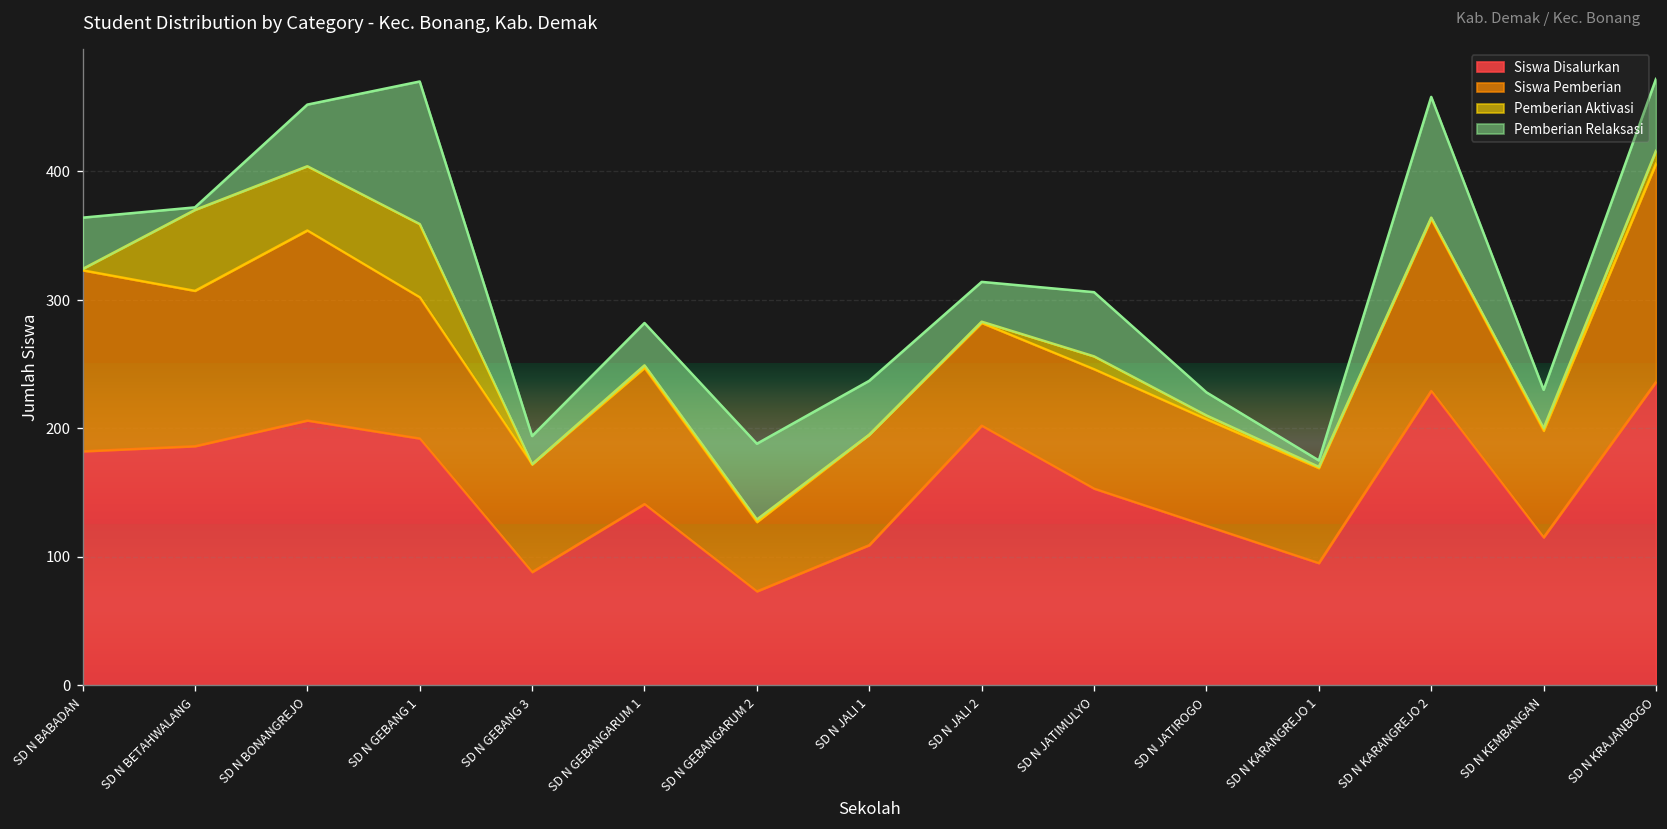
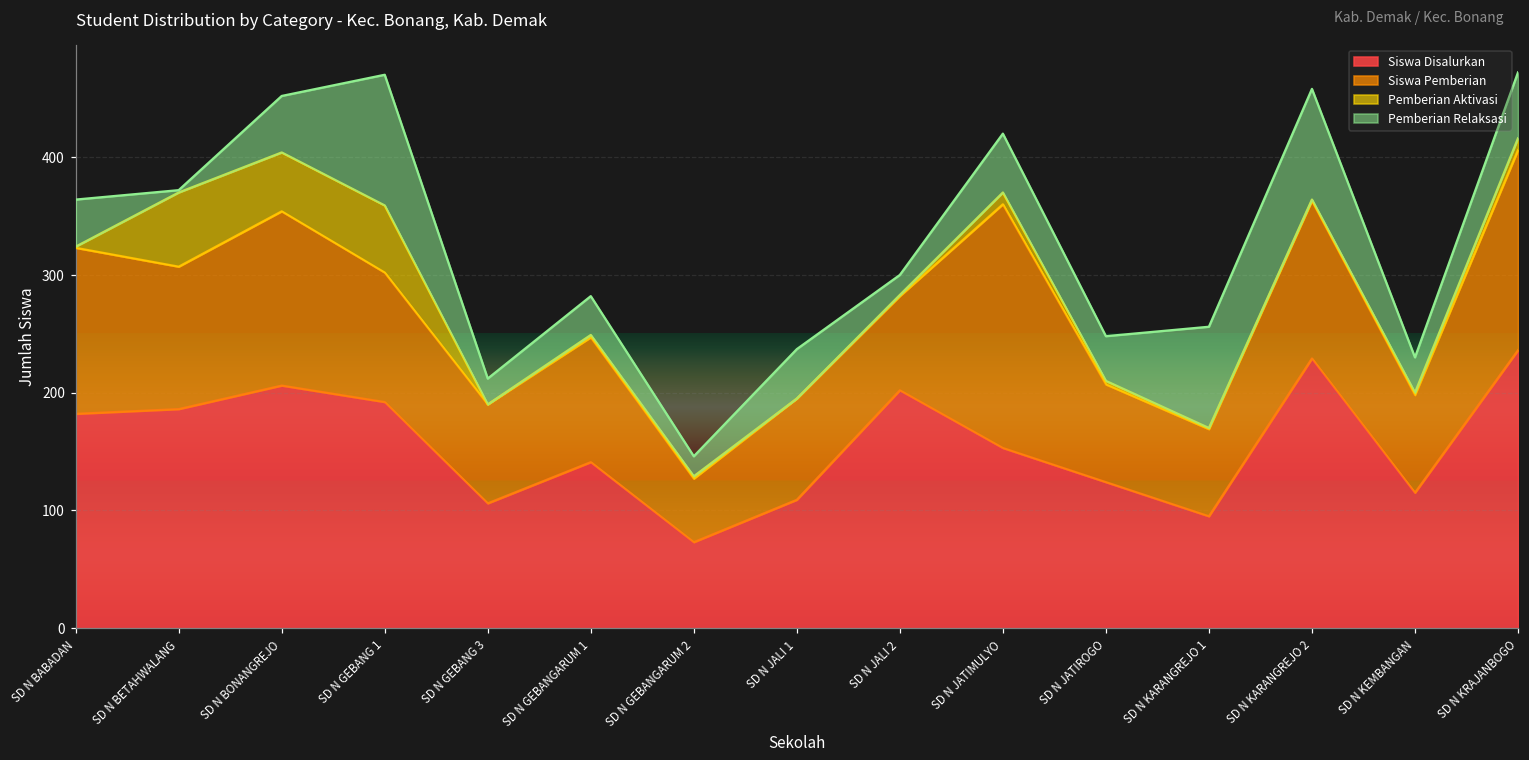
Siswa Disalurkan, SD N GEBANG 3: 88 -> 106
Pemberian Relaksasi, SD N GEBANGARUM 2: 59 -> 17
Pemberian Relaksasi, SD N JALI 2: 31 -> 17
Siswa Pemberian, SD N JATIMULYO: 93 -> 207
Pemberian Relaksasi, SD N JATIROGO: 18 -> 38
Pemberian Relaksasi, SD N KARANGREJO 1: 5 -> 86
